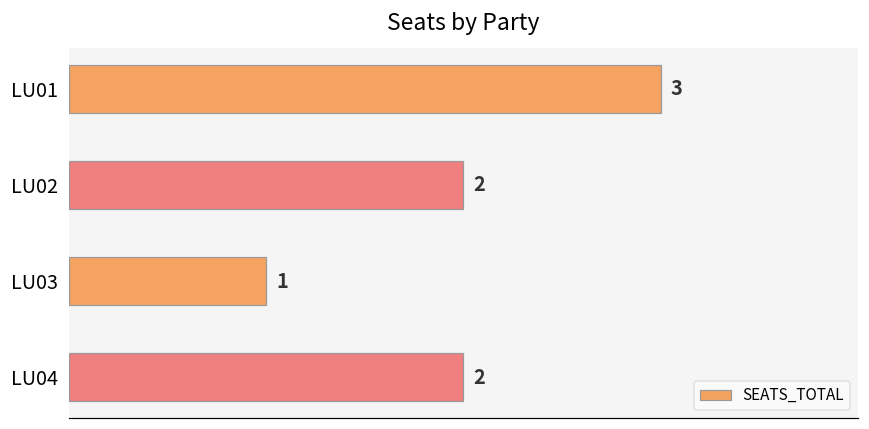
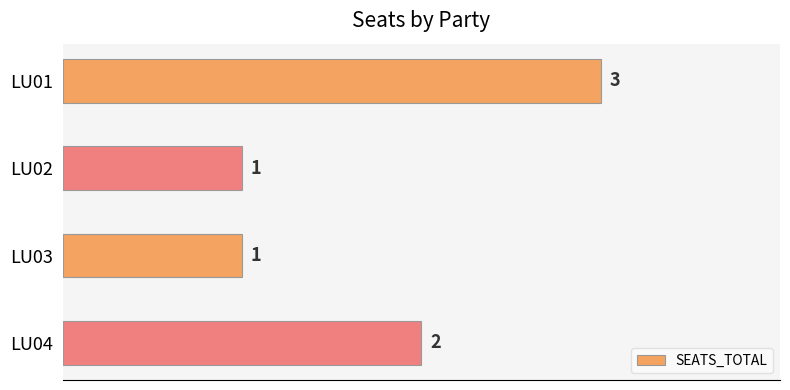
LU02: 2 -> 1
